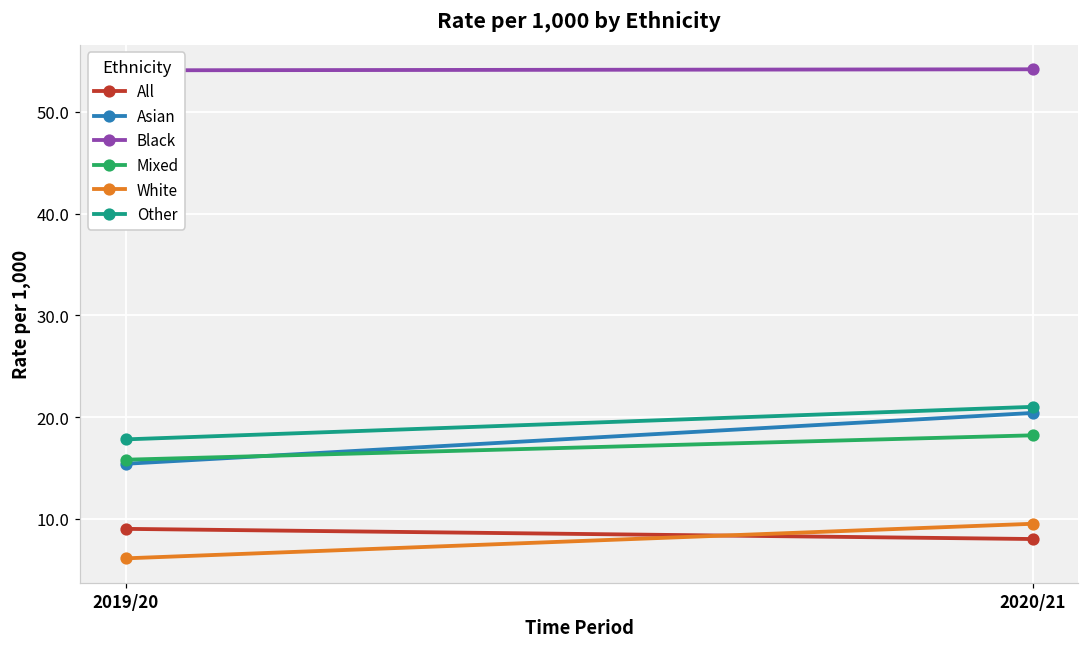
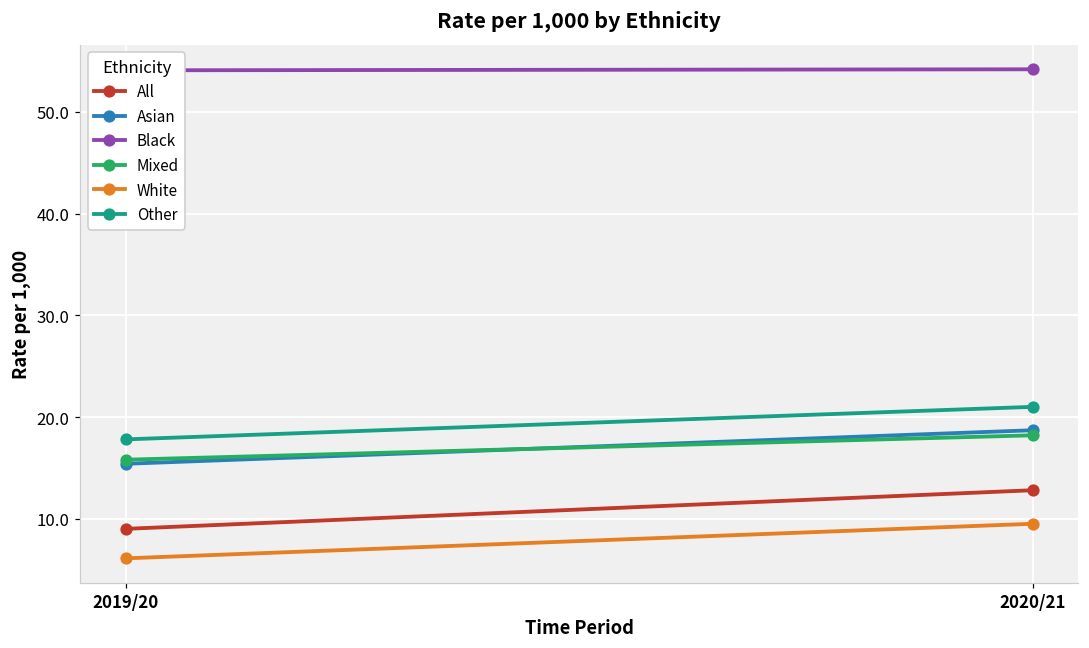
All, 2020/21: 8 -> 13
Asian, 2020/21: 20 -> 19
